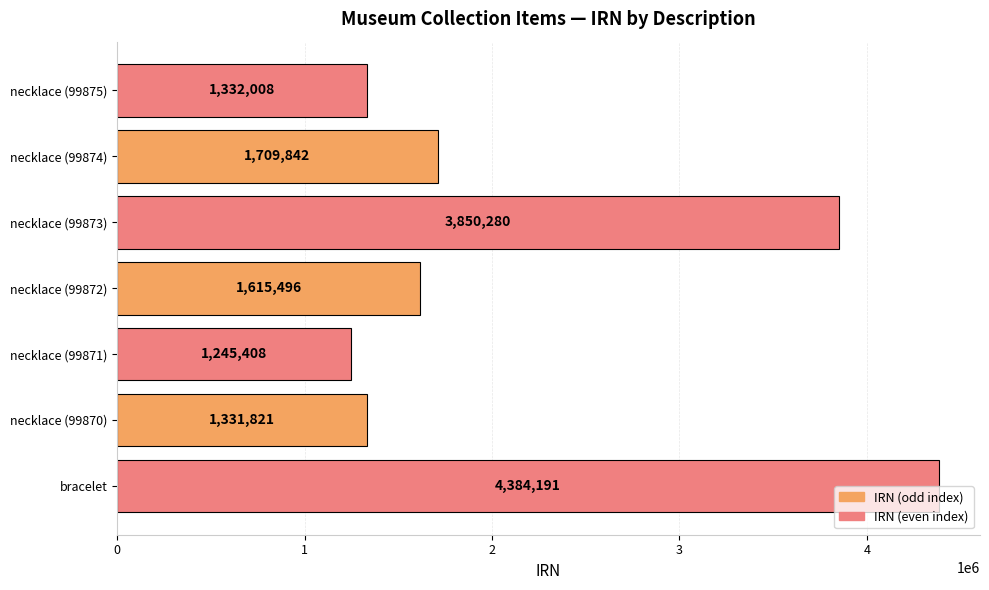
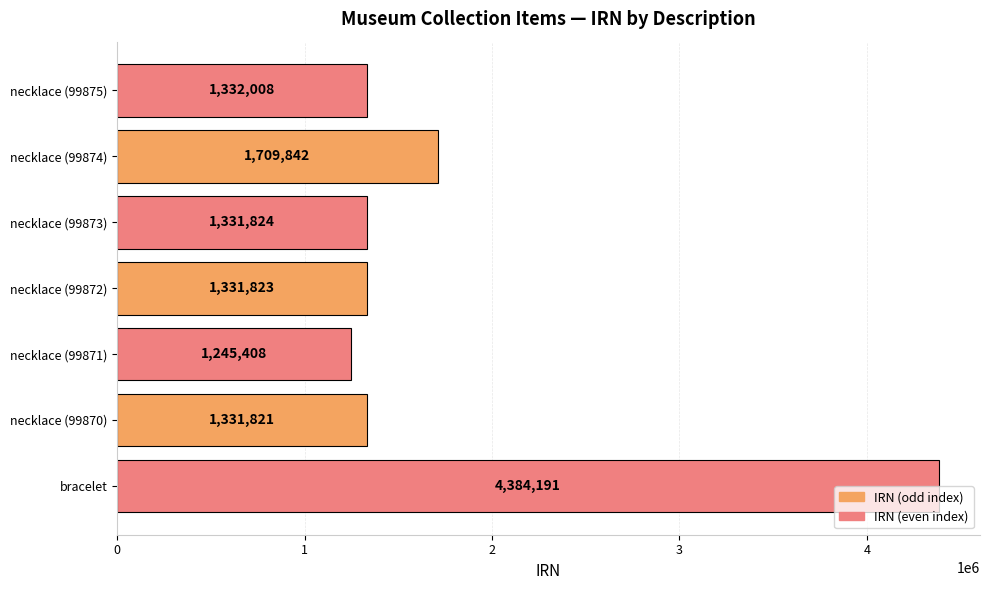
necklace (99873): 3,850,280 -> 1,331,824
necklace (99872): 1,615,496 -> 1,331,823
